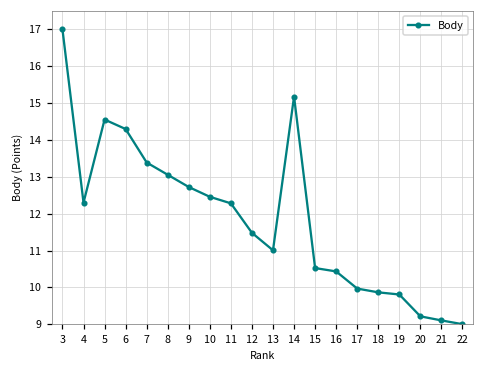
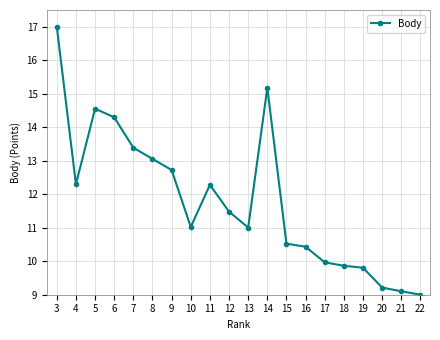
10: 12.5 -> 11.0
